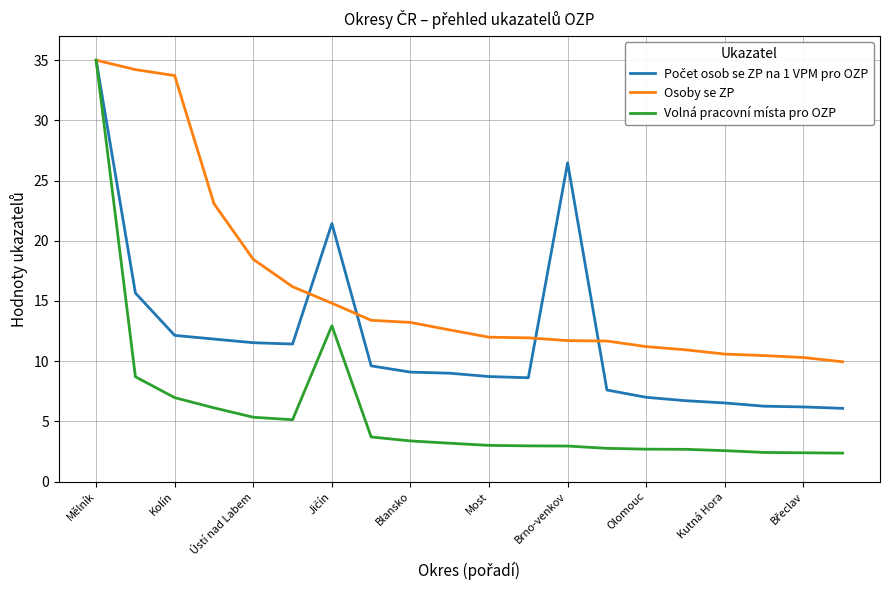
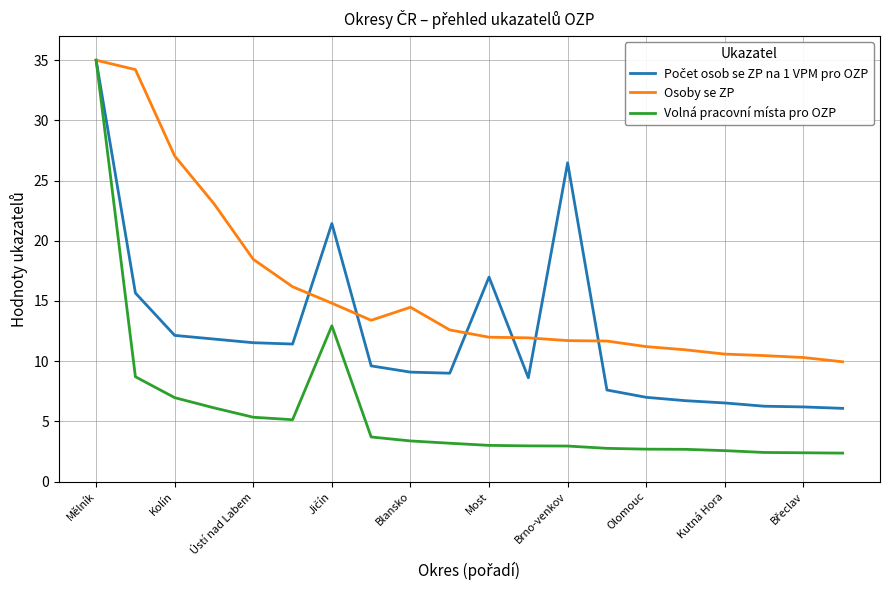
Osoby se ZP, Kolín: 33.7 -> 27.0
Osoby se ZP, Blansko: 13.2 -> 14.5
Počet osob se ZP na 1 VPM pro OZP, Most: 8.7 -> 17.0
